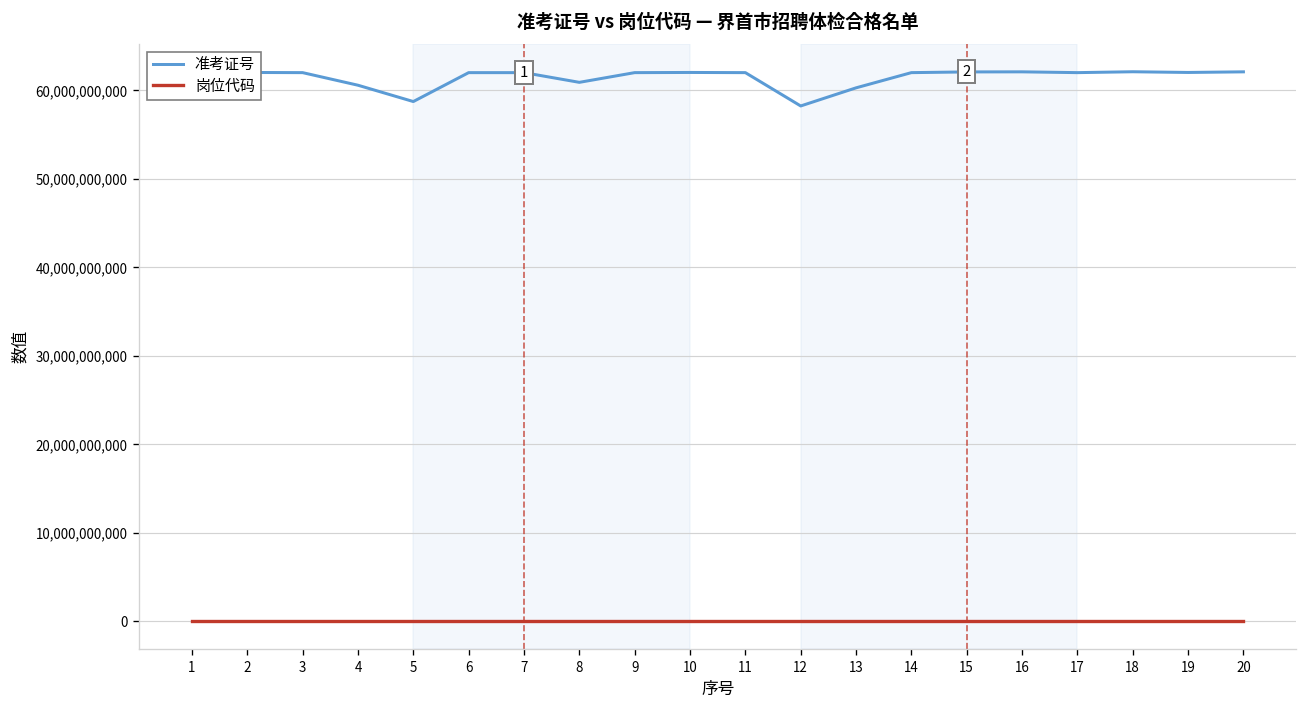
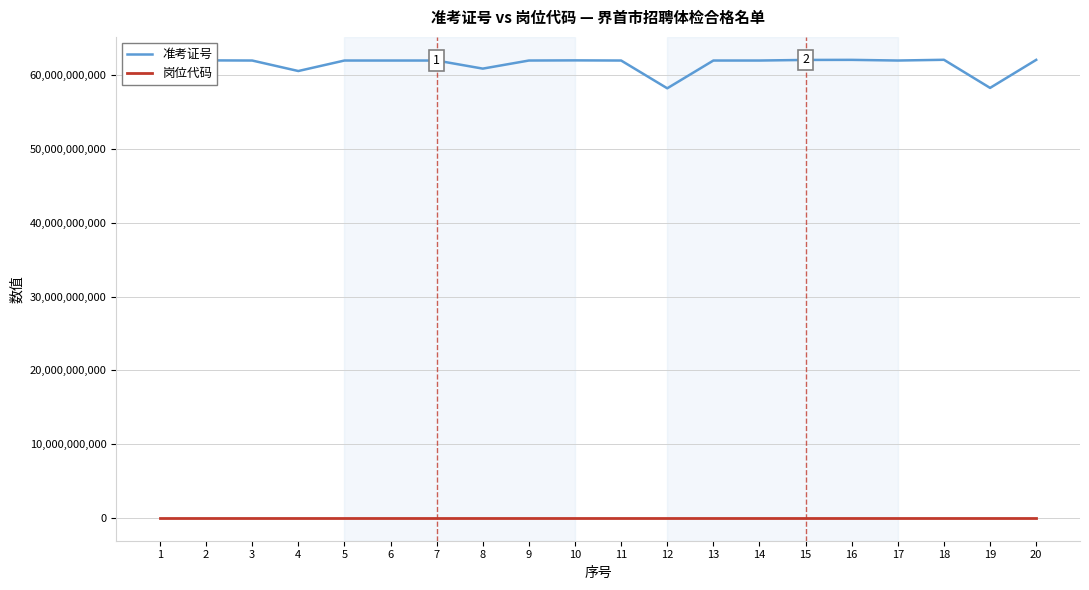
准考证号, 5: 59,000,000,000 -> 62,000,000,000
准考证号, 13: 60,000,000,000 -> 62,000,000,000
准考证号, 19: 62,000,000,000 -> 58,000,000,000
